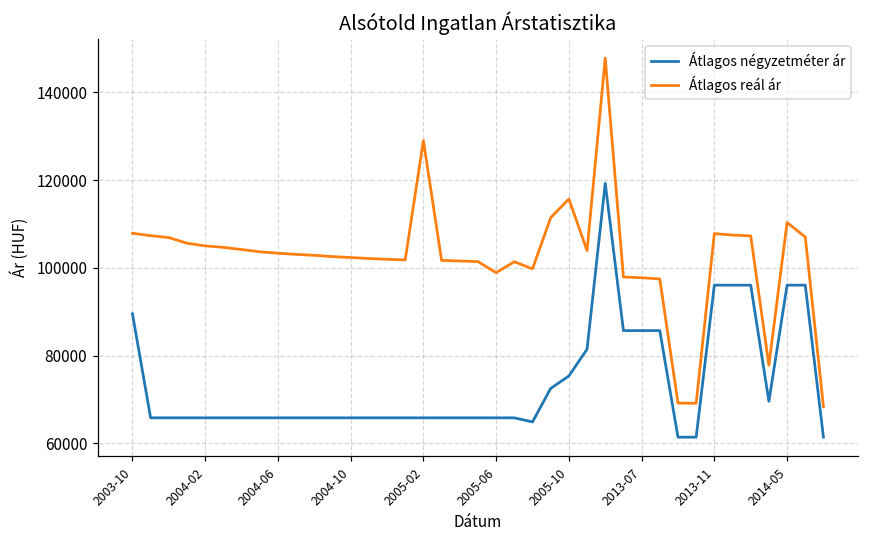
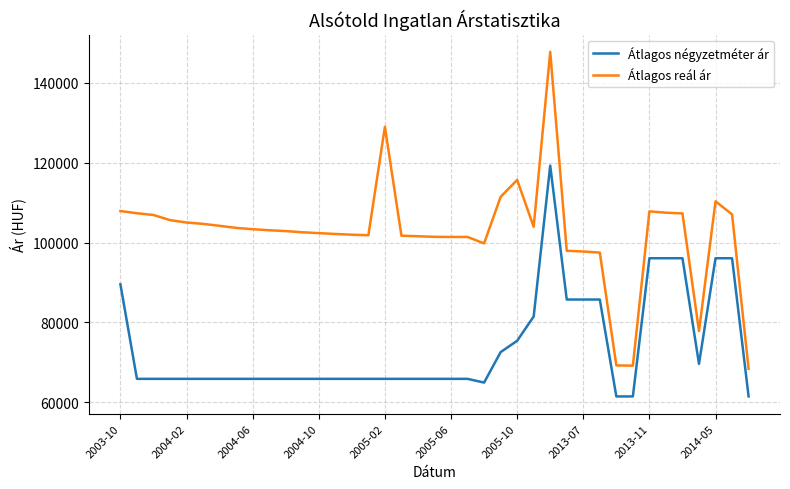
Átlagos reál ár, 2005-06: 99000 -> 101000
